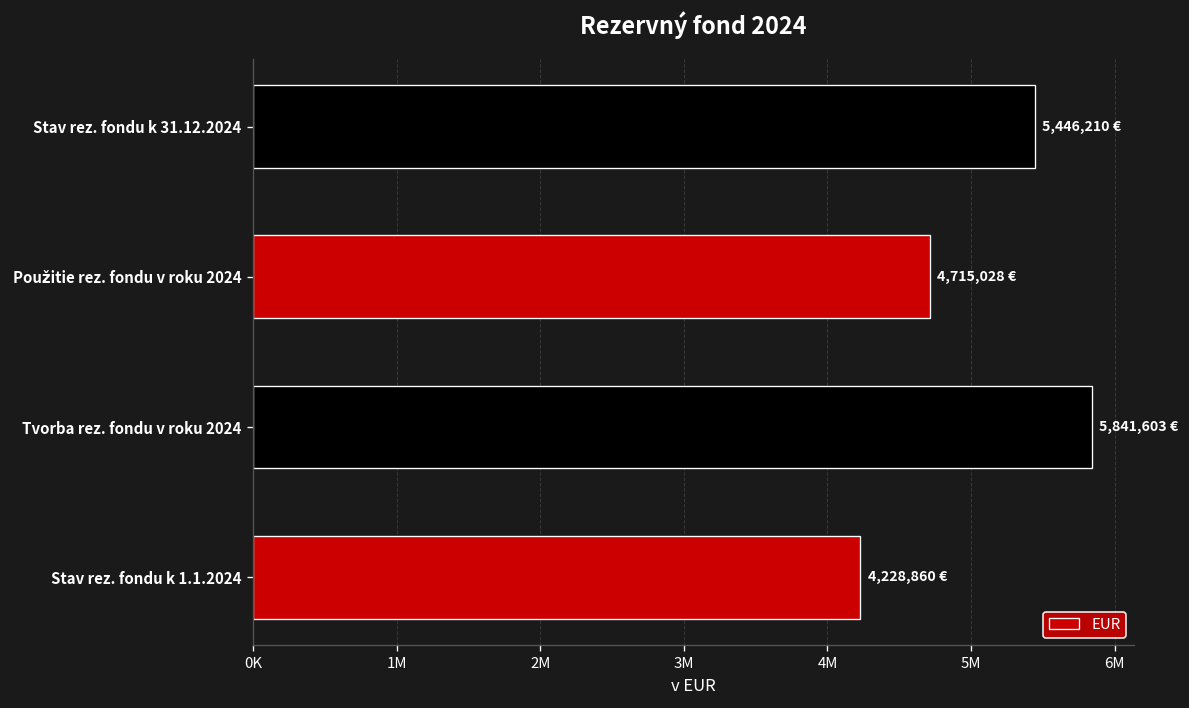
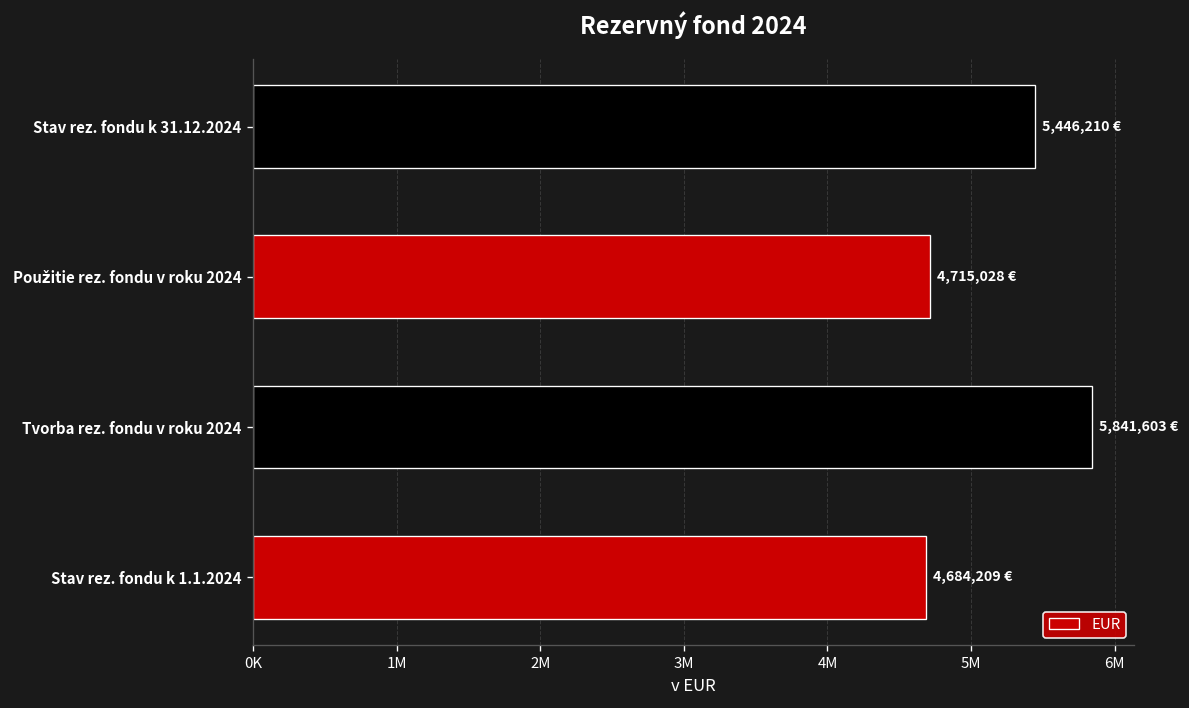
Stav rez. fondu k 1.1.2024: 4,228,860 -> 4,684,209
